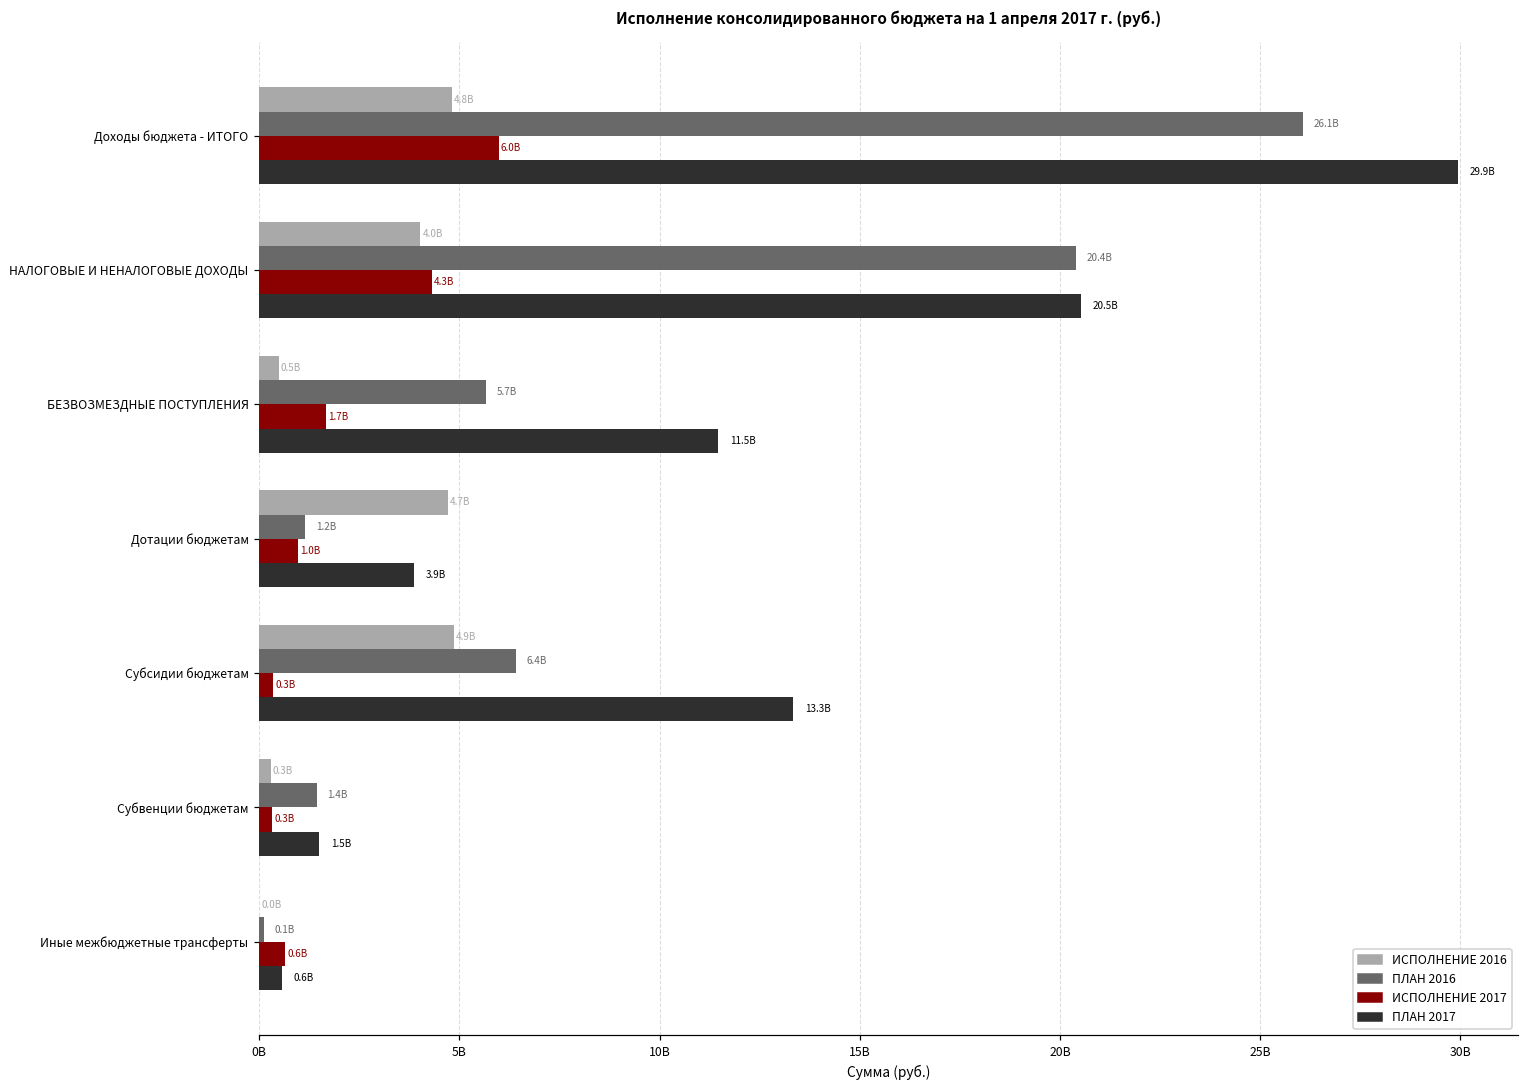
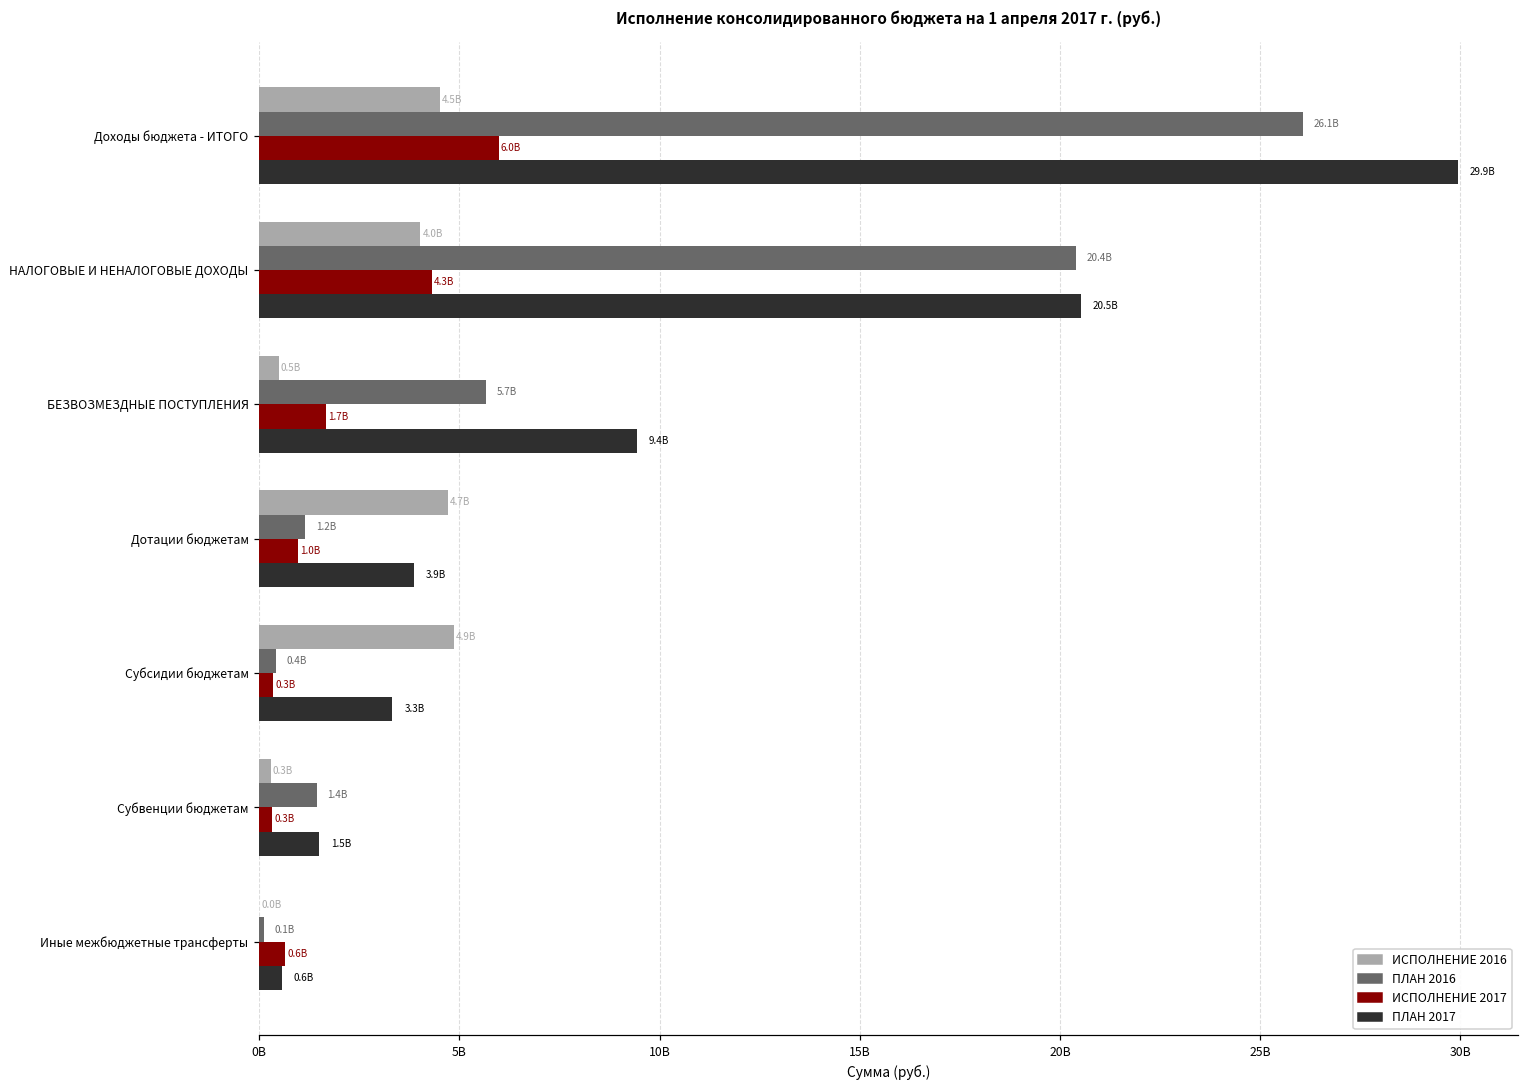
ИСПОЛНЕНИЕ 2016, Доходы бюджета - ИТОГО: 4.8B -> 4.5B
ПЛАН 2017, БЕЗВОЗМЕЗДНЫЕ ПОСТУПЛЕНИЯ: 11.5B -> 9.4B
ПЛАН 2016, Субсидии бюджетам: 6.4B -> 0.4B
ПЛАН 2017, Субсидии бюджетам: 13.3B -> 3.3B
